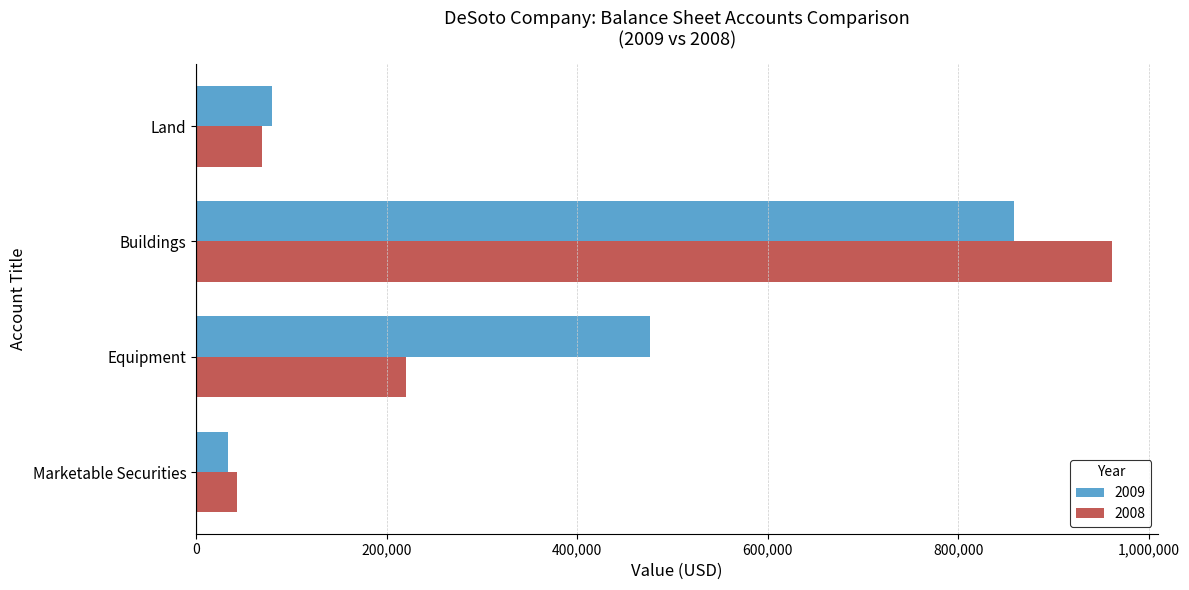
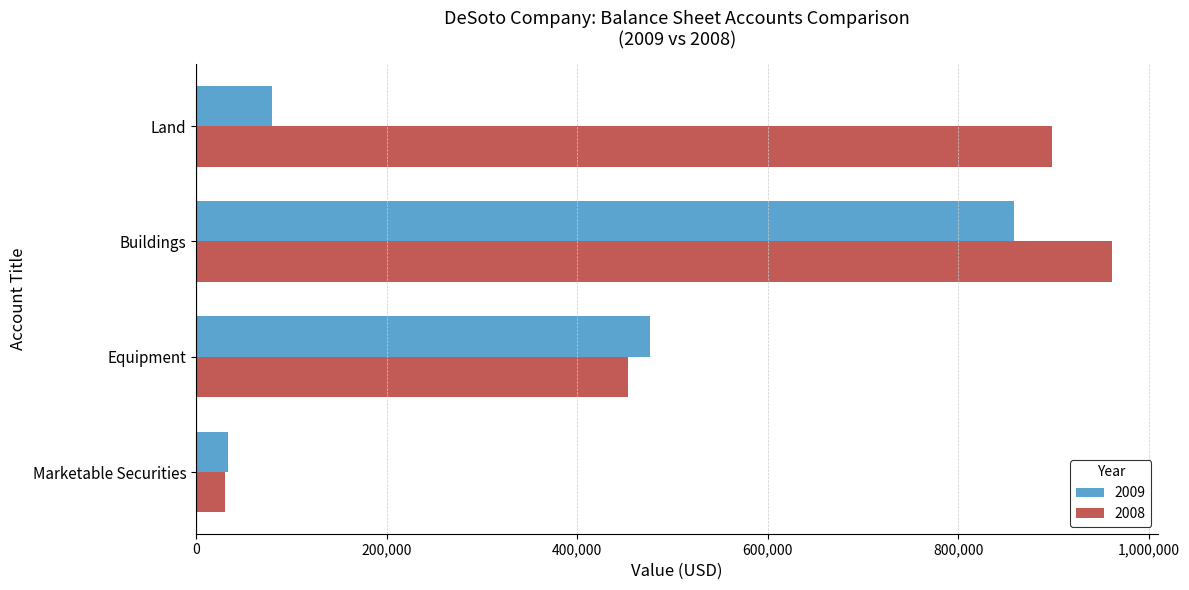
2008, Land: 70,000 -> 900,000
2008, Equipment: 220,000 -> 450,000
2008, Marketable Securities: 40,000 -> 30,000
